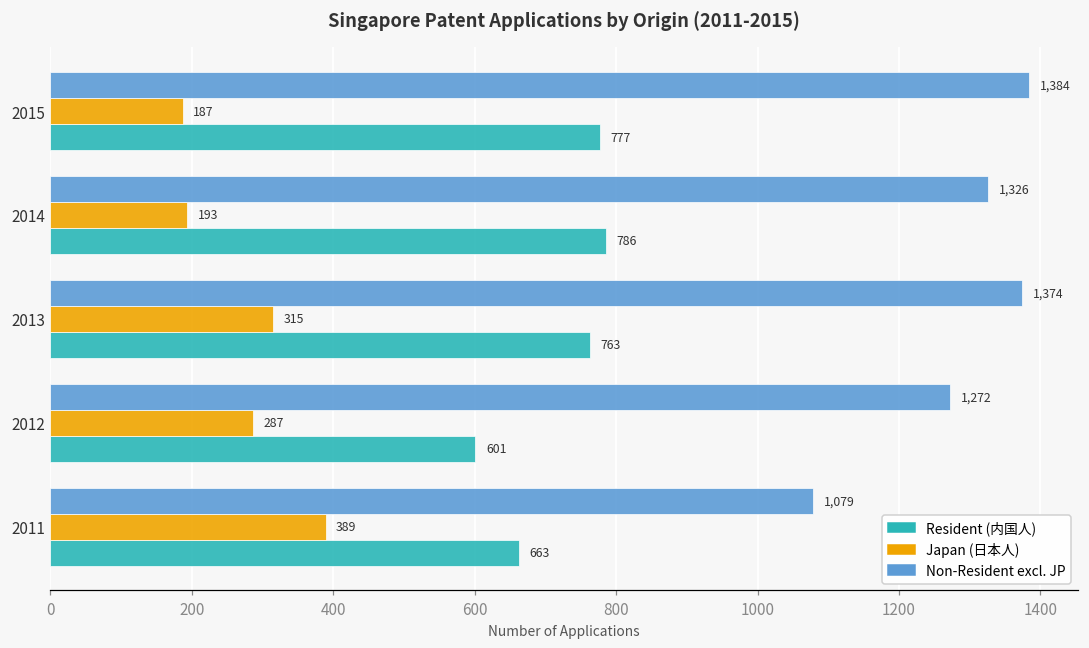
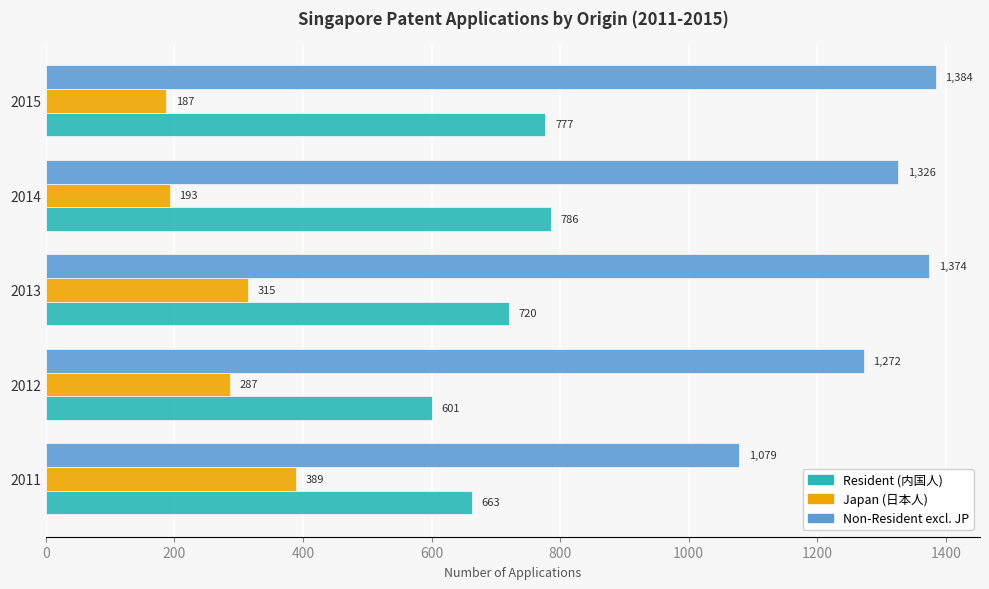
Resident (内国人), 2013: 763 -> 720
